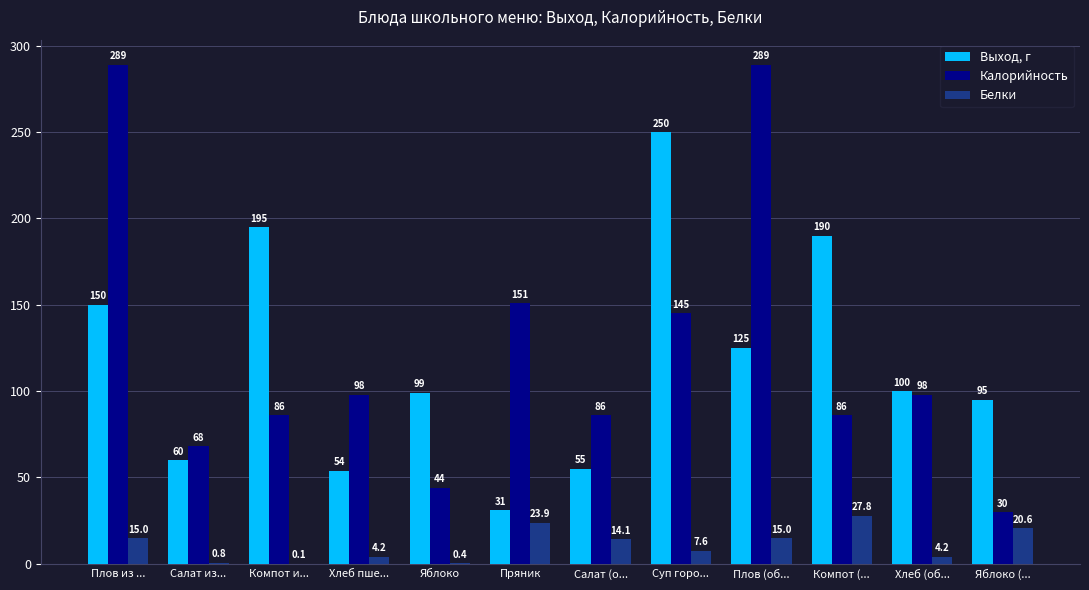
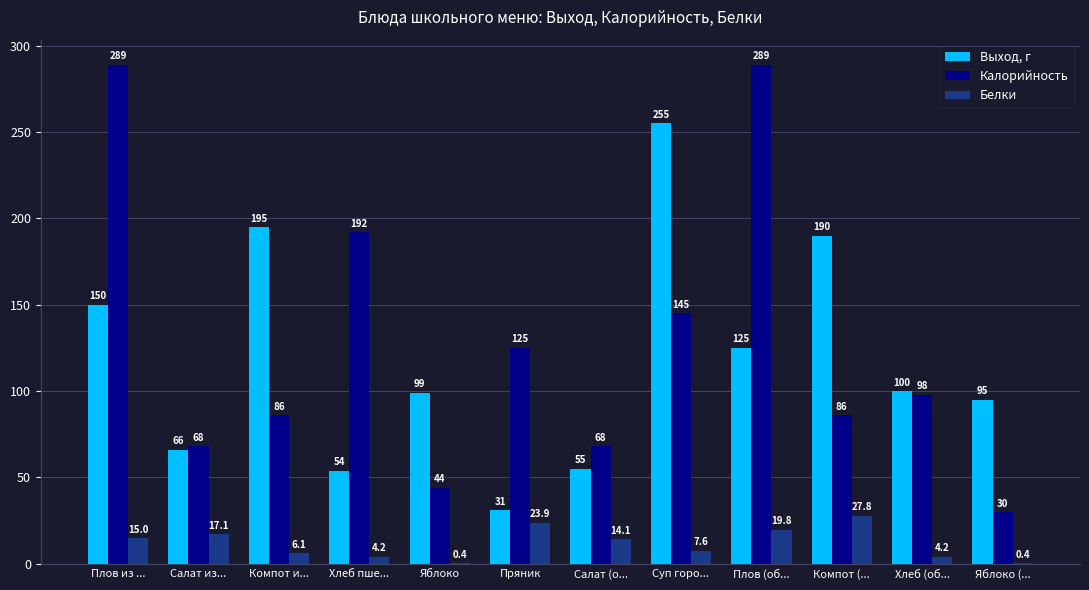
Выход, г, Салат из...: 60 -> 66
Белки, Салат из...: 0.8 -> 17.1
Белки, Компот и...: 0.1 -> 6.1
Калорийность, Хлеб пше...: 98 -> 192
Калорийность, Пряник: 151 -> 125
Калорийность, Салат (о...: 86 -> 68
Выход, г, Суп горо...: 250 -> 255
Белки, Плов (об...: 15.0 -> 19.8
Белки, Яблоко (...: 20.6 -> 0.4
